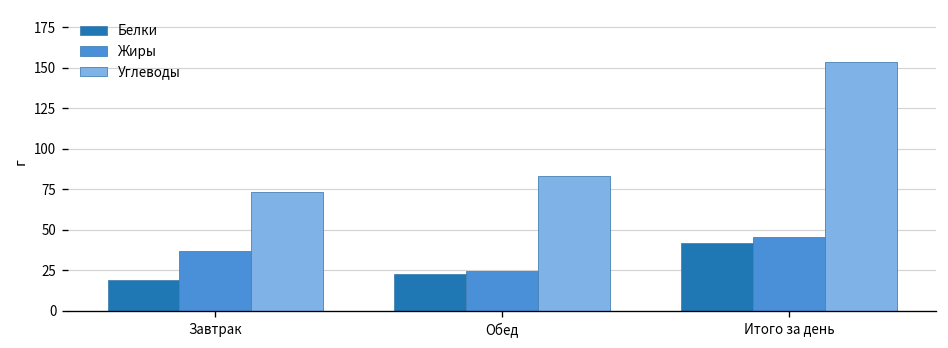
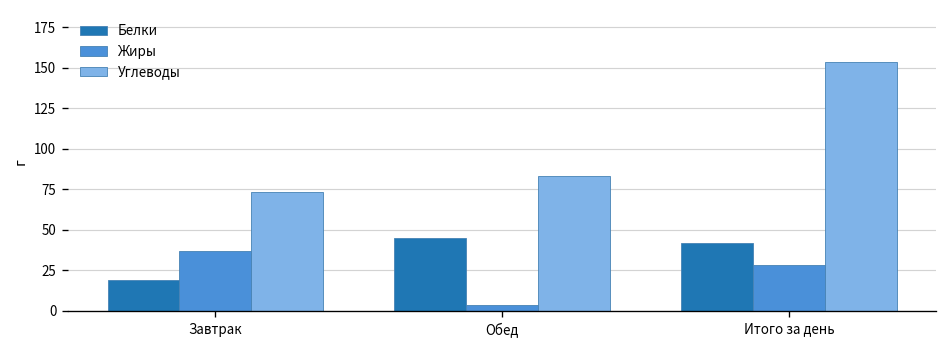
Белки, Обед: 23 -> 45
Жиры, Обед: 25 -> 4
Жиры, Итого за день: 46 -> 28
